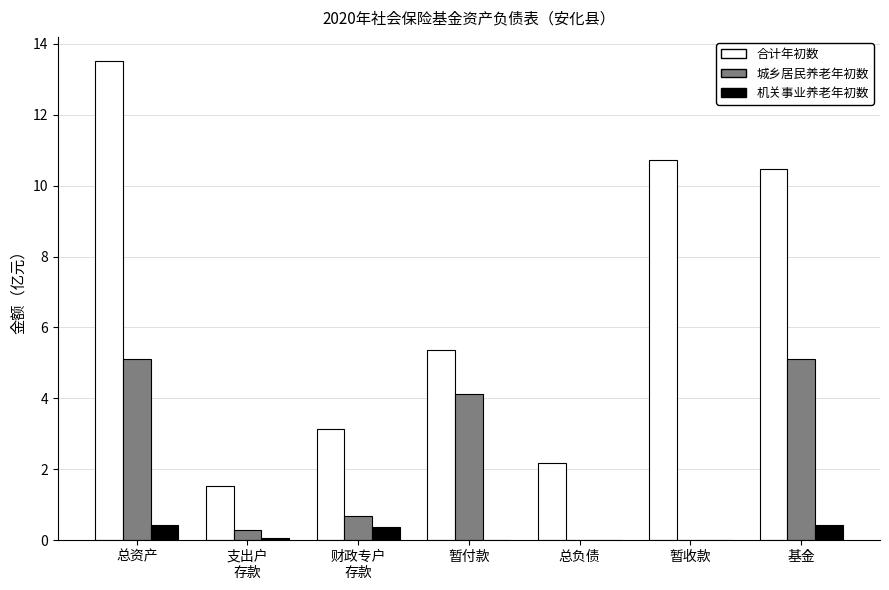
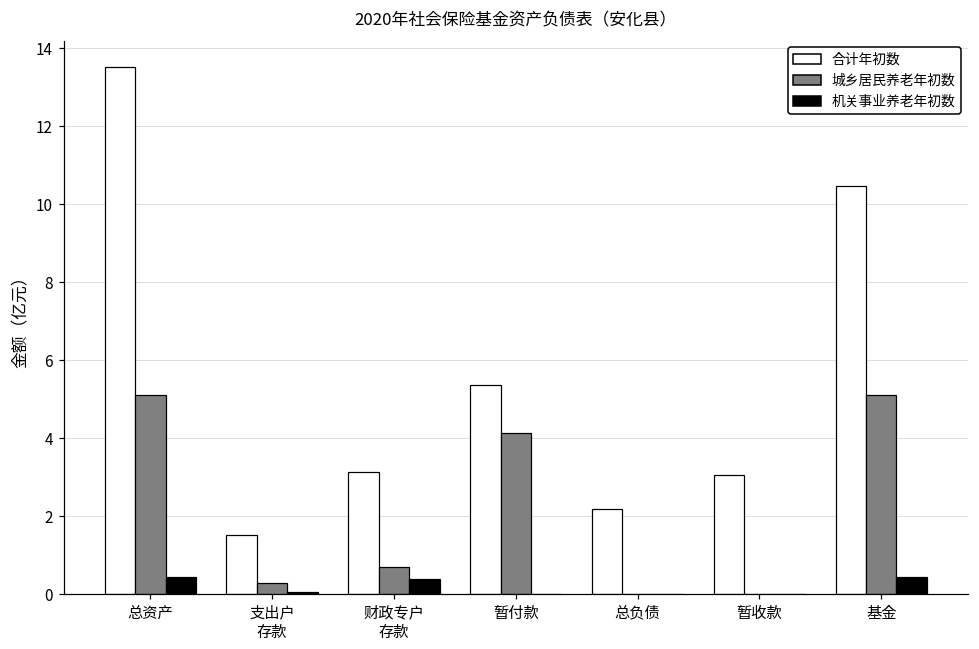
合计年初数, 暂收款: 10.7 -> 3.1
